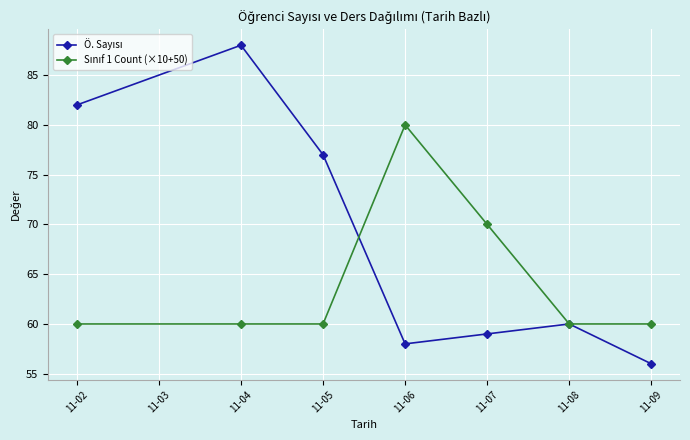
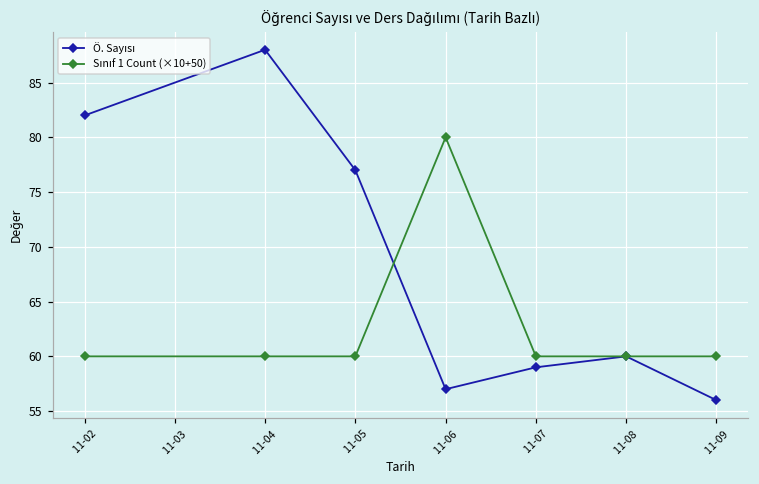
Ö. Sayısı, 11-06: 58 -> 57
Sınıf 1 Count (×10+50), 11-07: 70 -> 60
